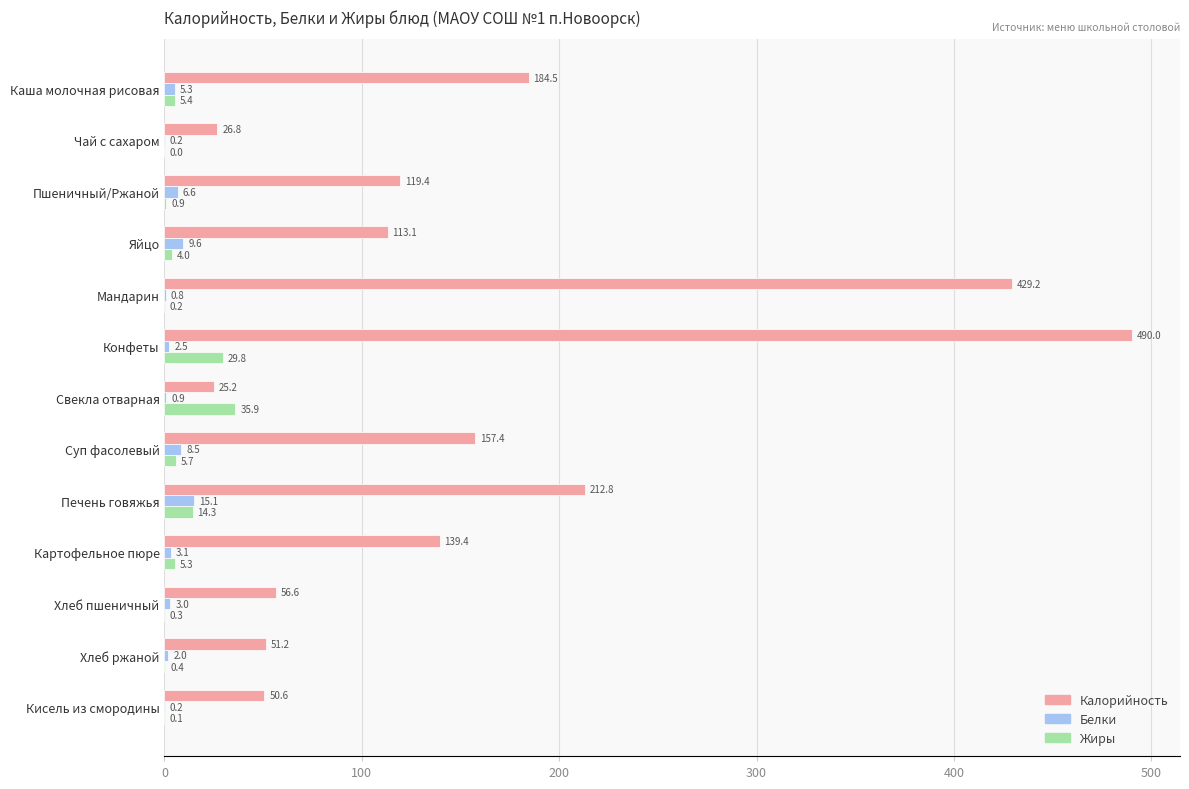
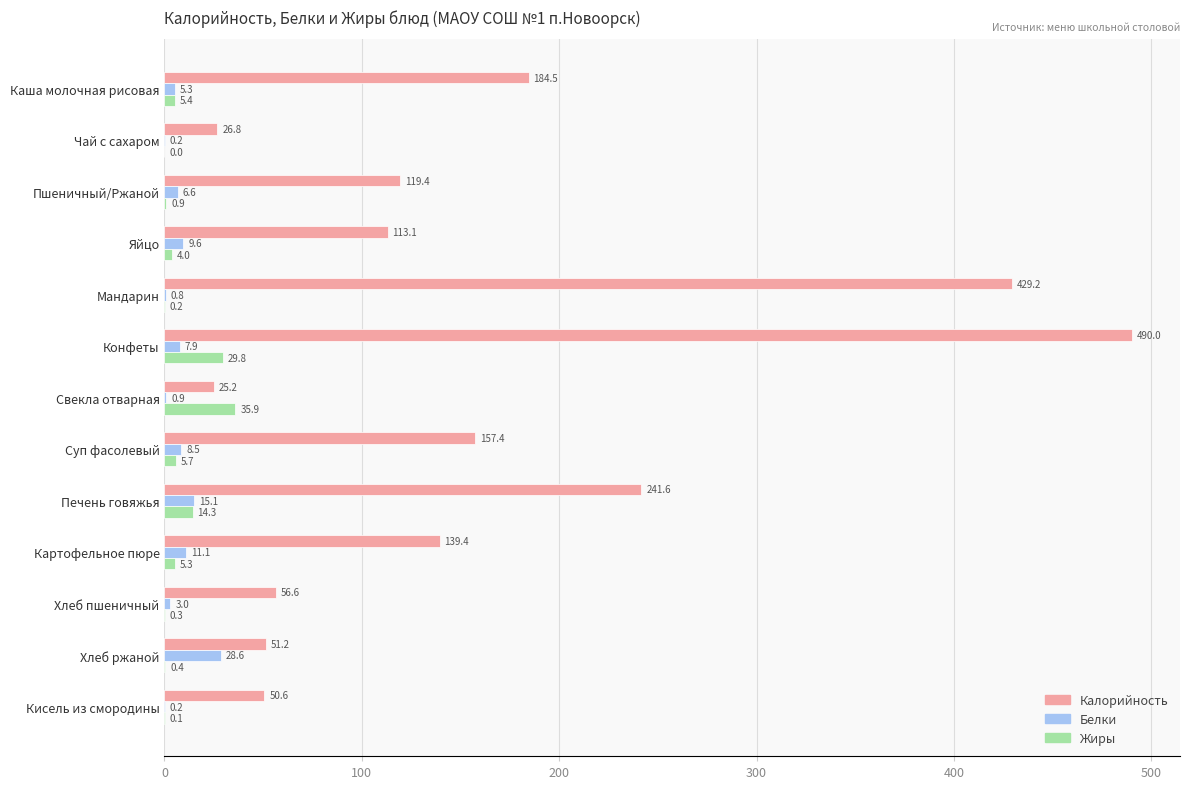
Белки, Конфеты: 2.5 -> 7.9
Калорийность, Печень говяжья: 212.8 -> 241.6
Белки, Картофельное пюре: 3.1 -> 11.1
Белки, Хлеб ржаной: 2.0 -> 28.6
